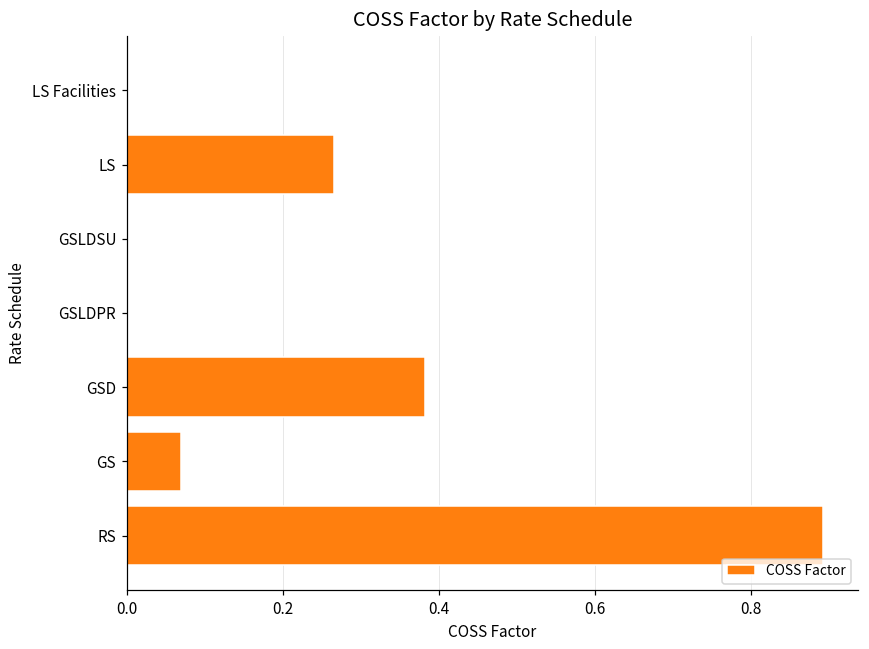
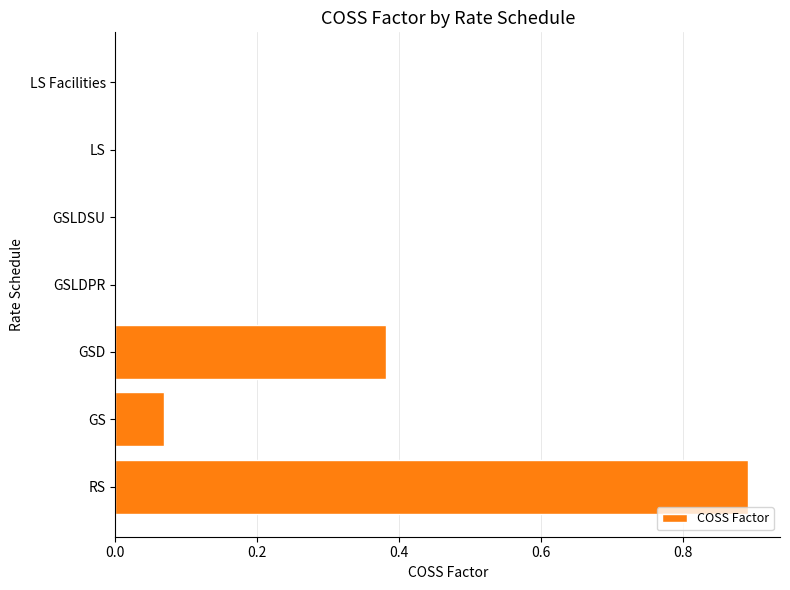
LS: 0.26 -> 0.00
